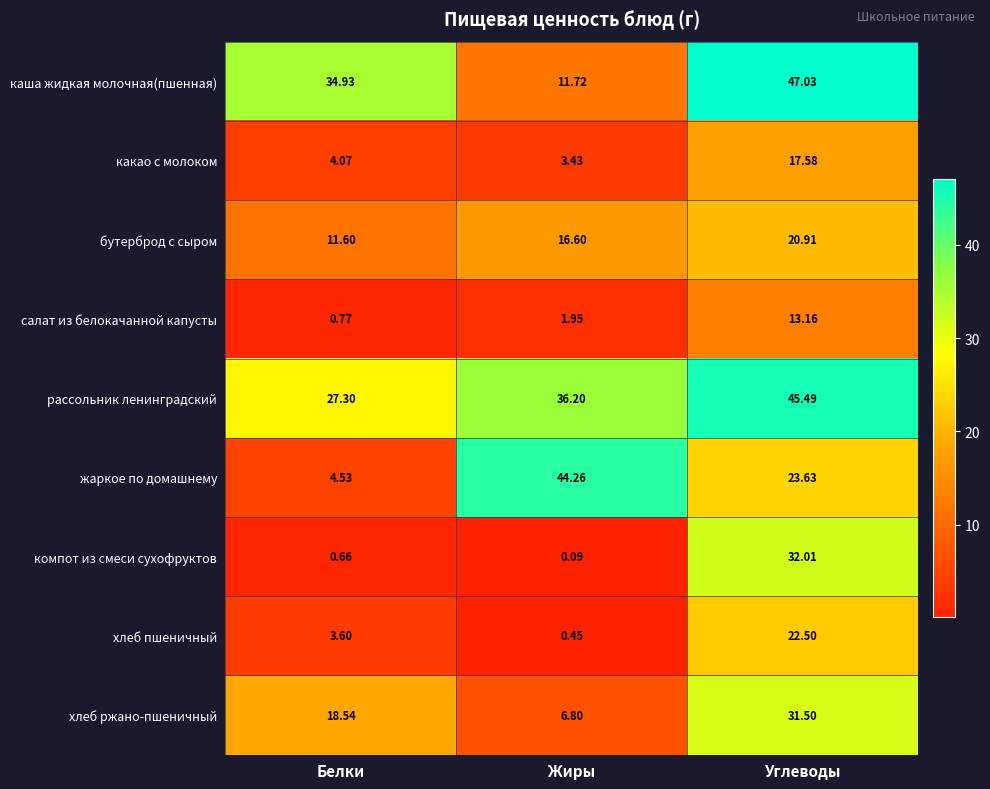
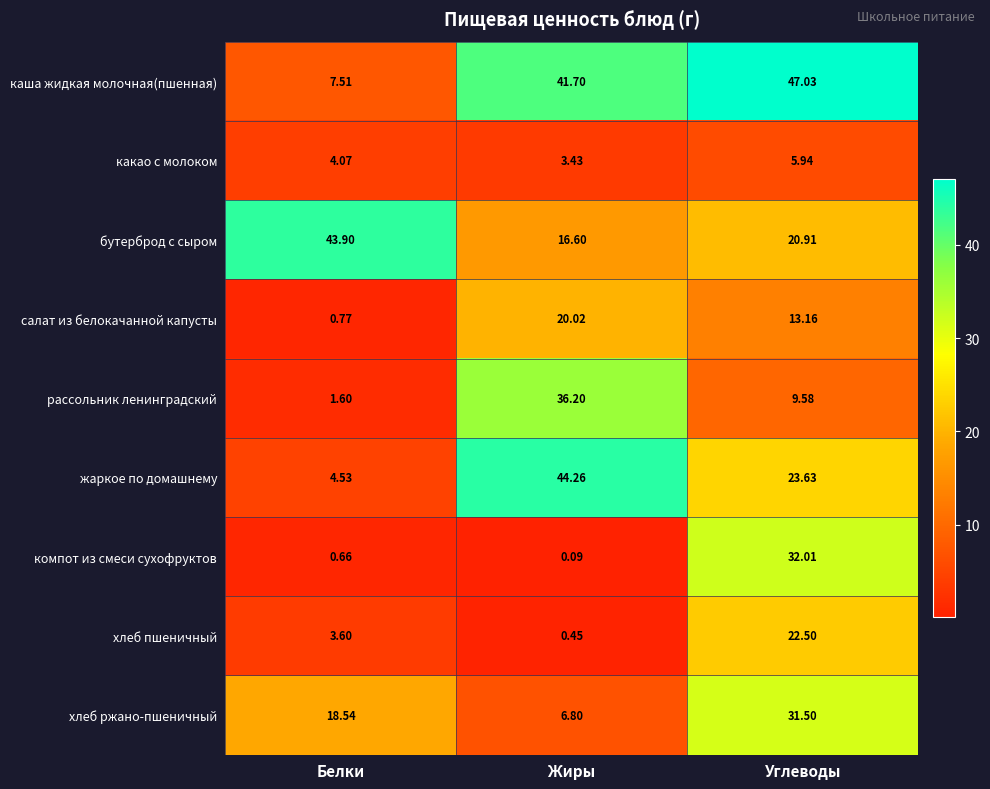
каша жидкая молочная(пшенная), Белки: 34.93 -> 7.51
каша жидкая молочная(пшенная), Жиры: 11.72 -> 41.70
какао с молоком, Углеводы: 17.58 -> 5.94
бутерброд с сыром, Белки: 11.60 -> 43.90
салат из белокачанной капусты, Жиры: 1.95 -> 20.02
рассольник ленинградский, Белки: 27.30 -> 1.60
рассольник ленинградский, Углеводы: 45.49 -> 9.58
